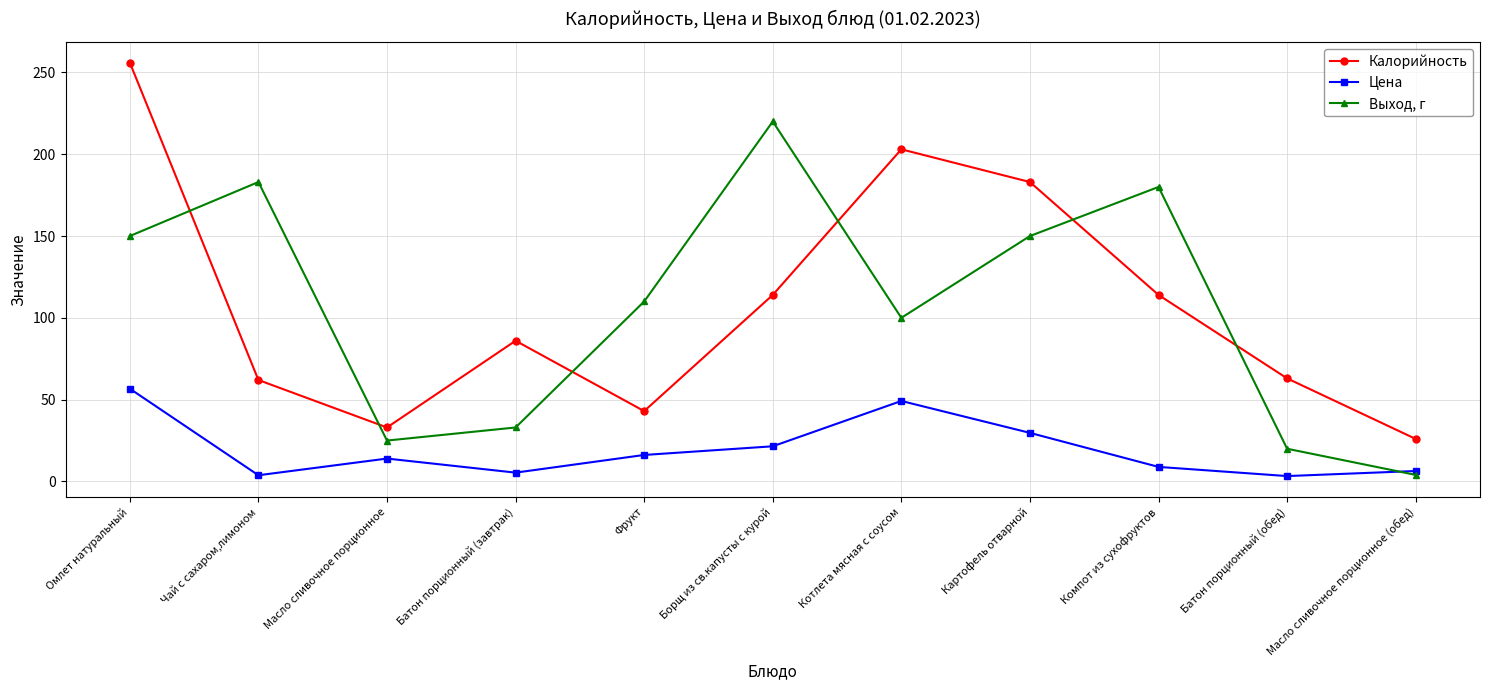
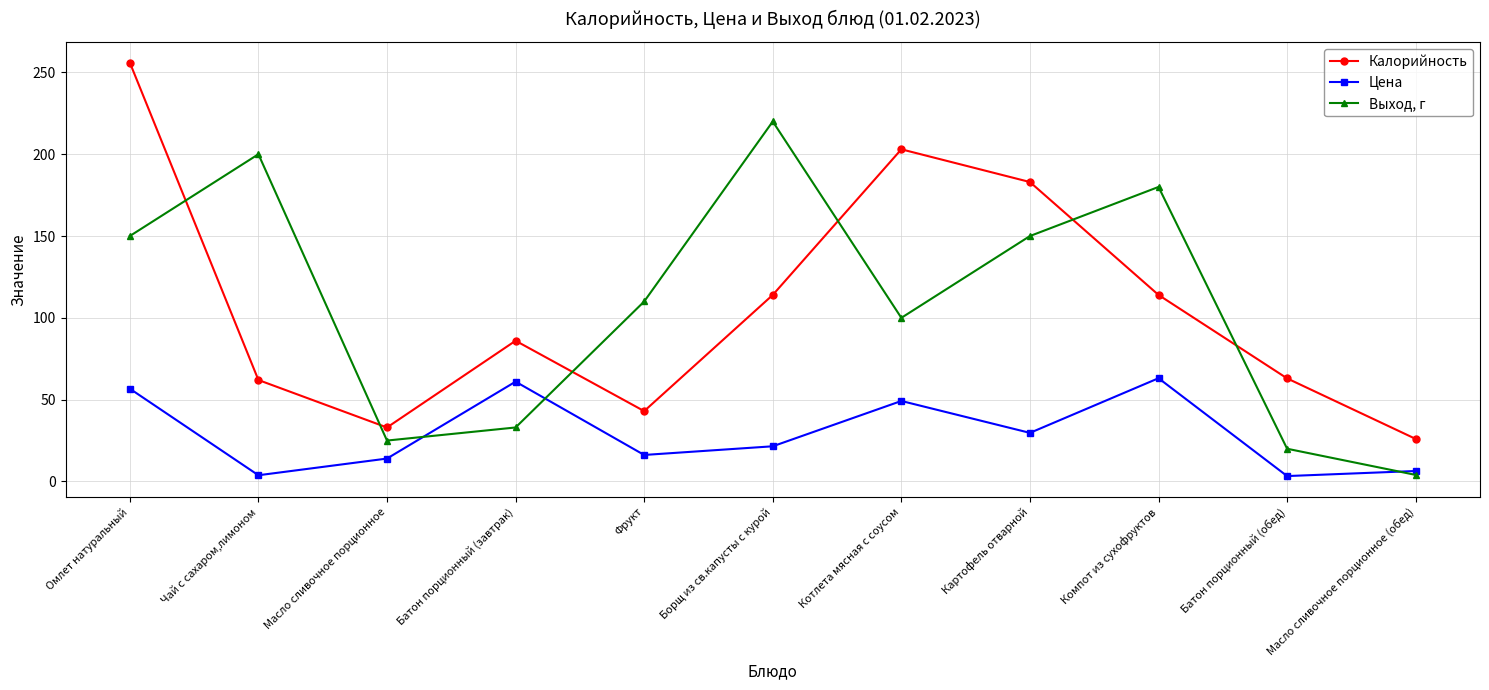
Выход, г, Чай с сахаром,лимоном: 183 -> 200
Цена, Батон порционный (завтрак): 5 -> 61
Цена, Компот из сухофруктов: 9 -> 63
